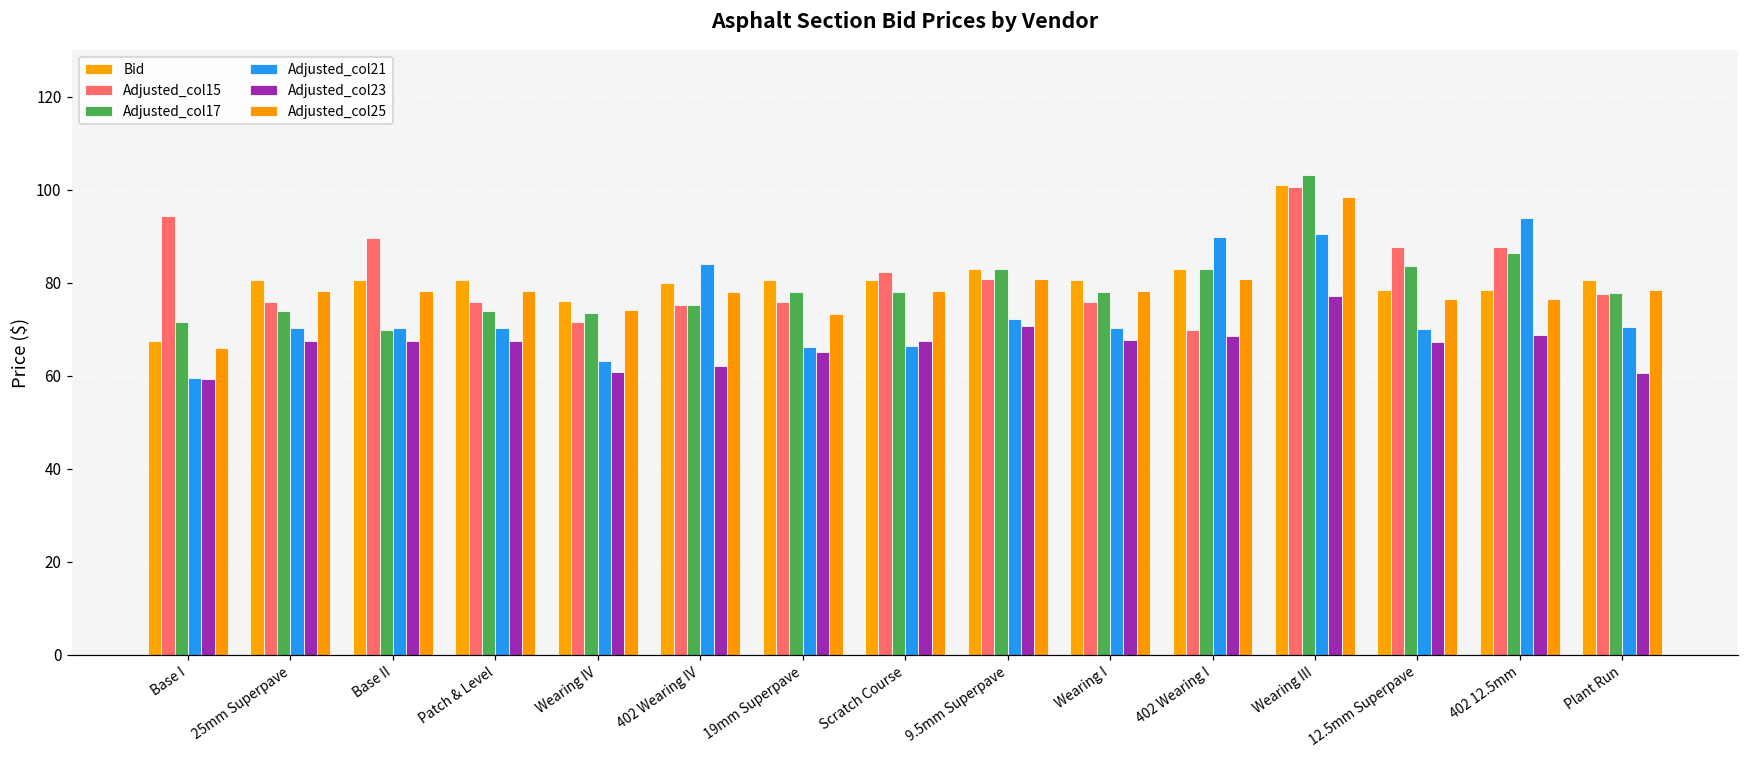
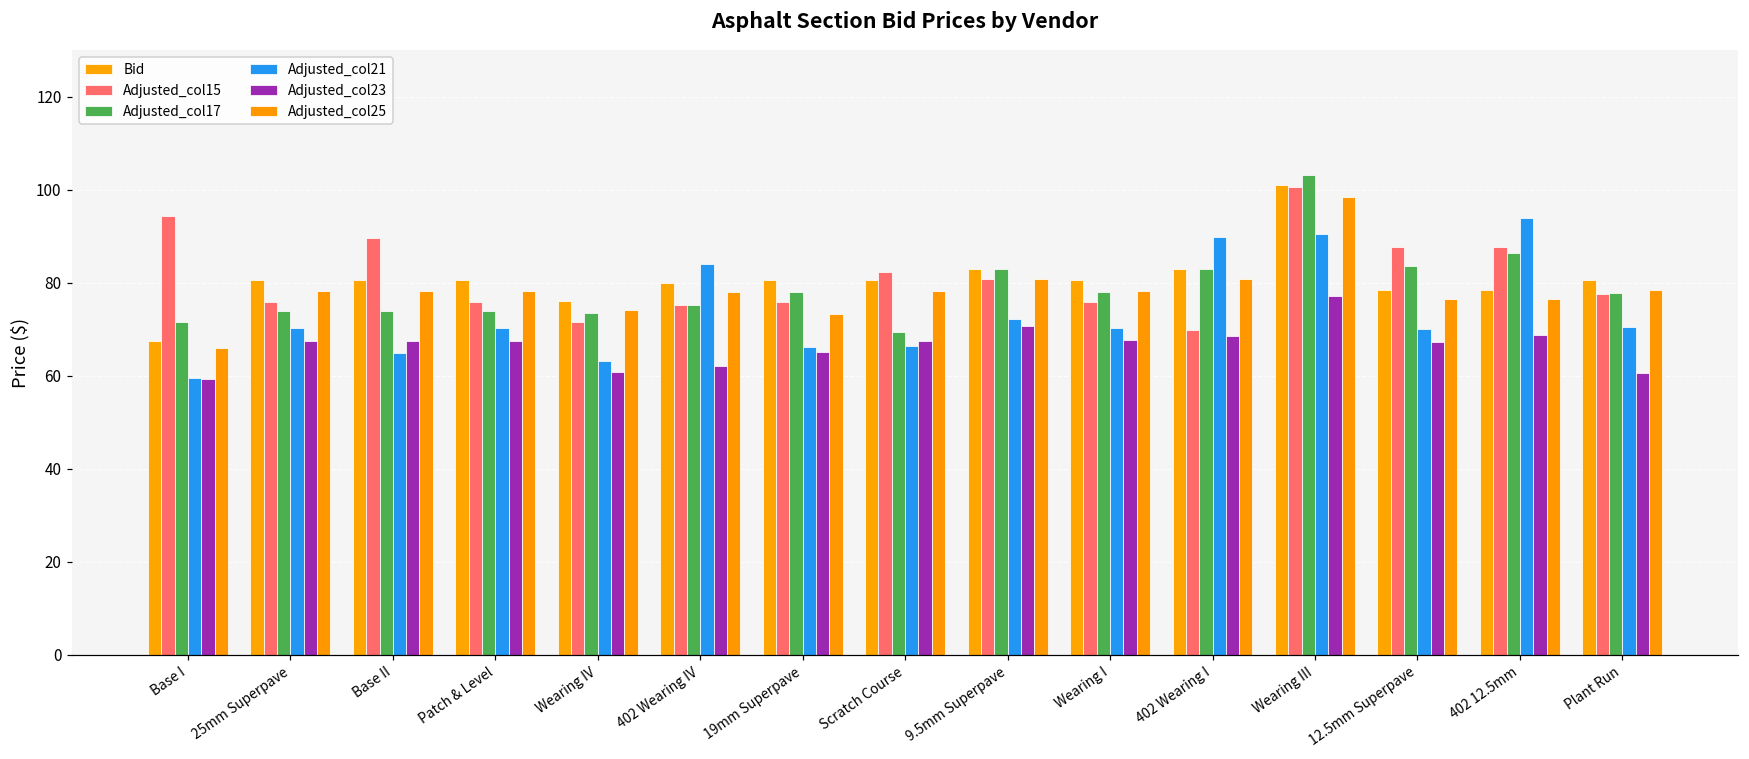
Adjusted_col17, Base II: 70 -> 74
Adjusted_col21, Base II: 70 -> 65
Adjusted_col17, Scratch Course: 78 -> 69
